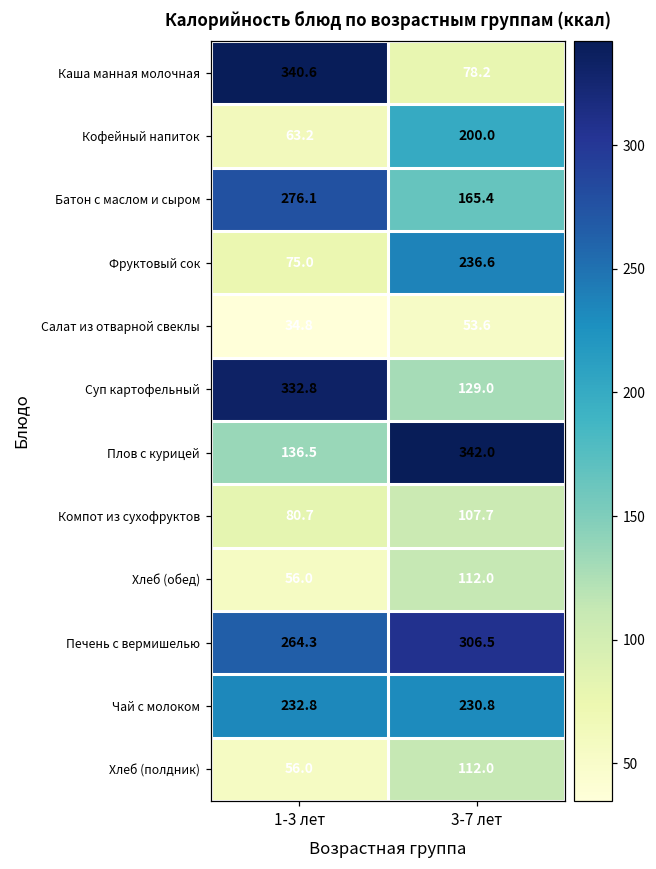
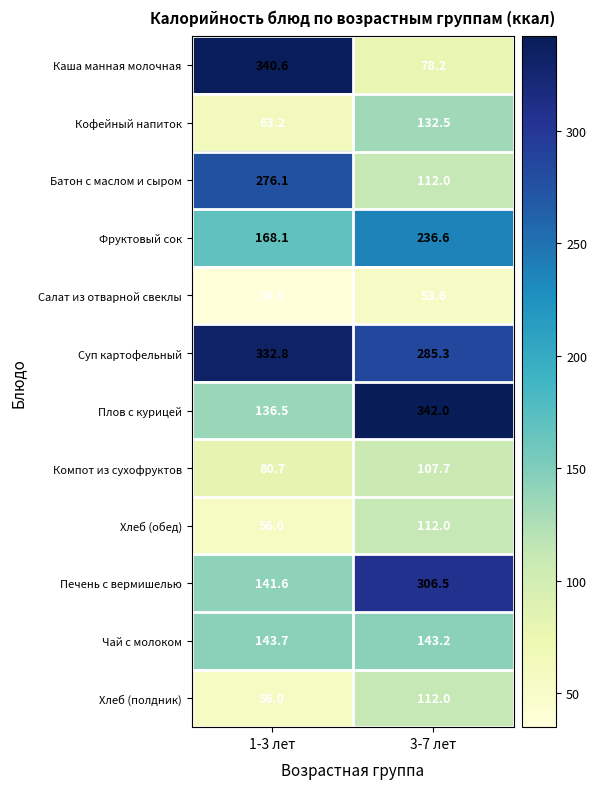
Кофейный напиток, 3-7 лет: 200.0 -> 132.5
Батон с маслом и сыром, 3-7 лет: 165.4 -> 112.0
Фруктовый сок, 1-3 лет: 75.0 -> 168.1
Суп картофельный, 3-7 лет: 129.0 -> 285.3
Печень с вермишелью, 1-3 лет: 264.3 -> 141.6
Чай с молоком, 1-3 лет: 232.8 -> 143.7
Чай с молоком, 3-7 лет: 230.8 -> 143.2
